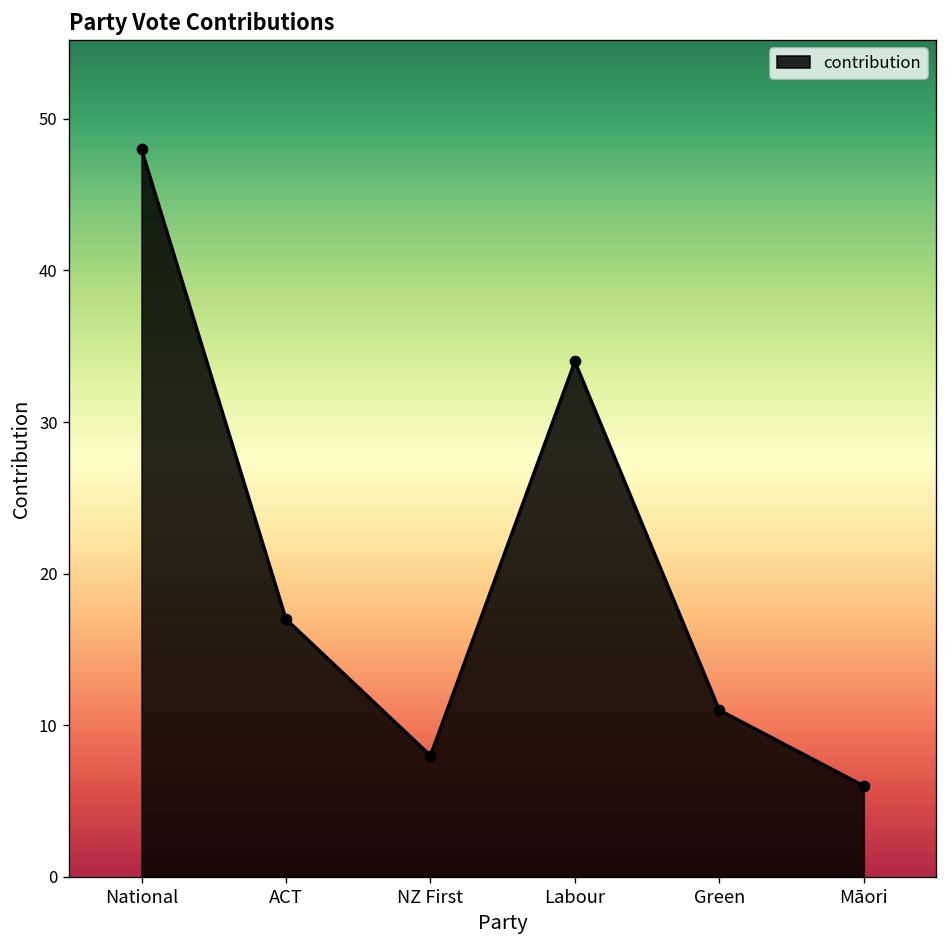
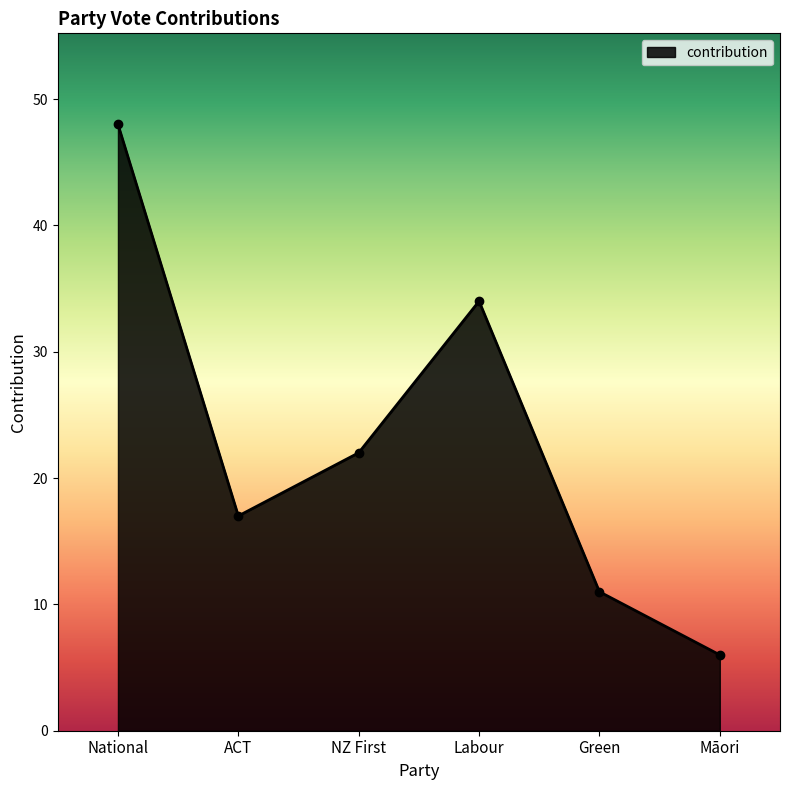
NZ First: 8 -> 22
